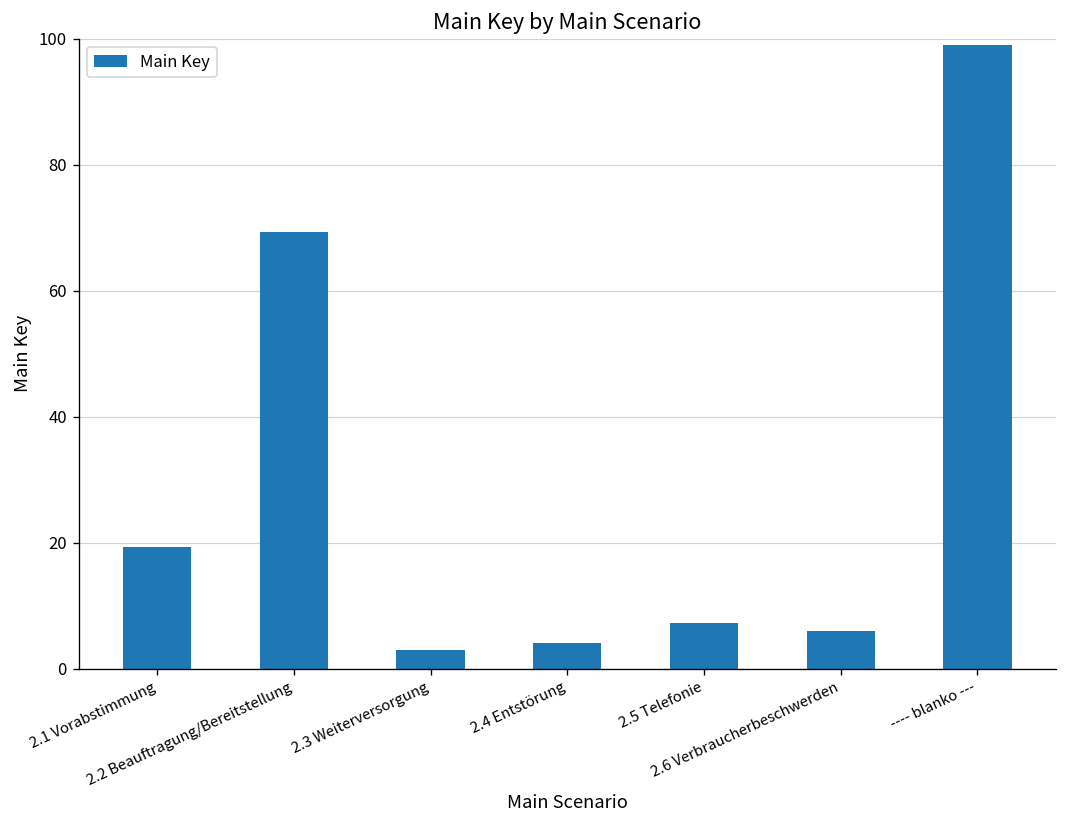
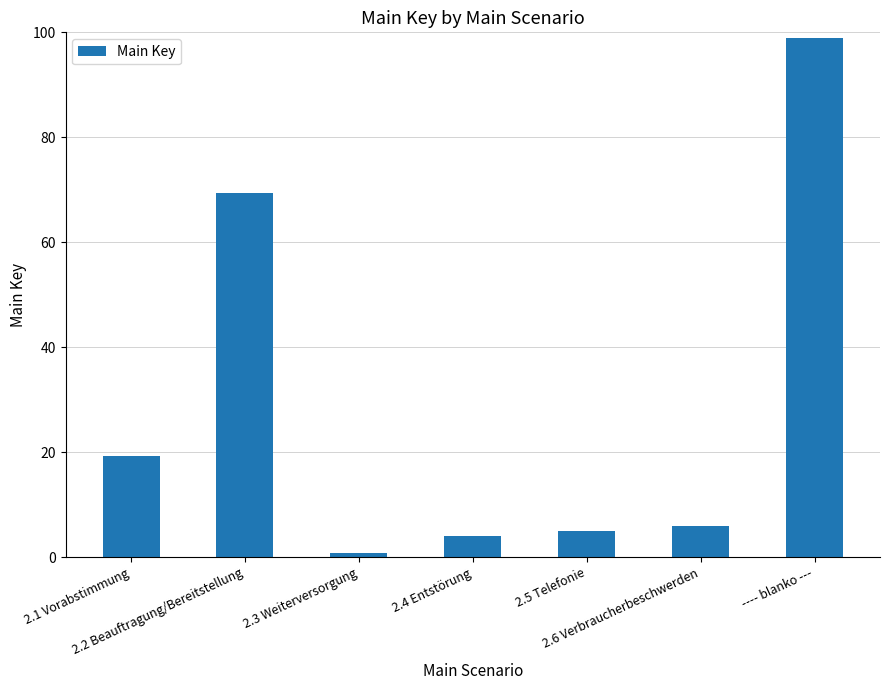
2.3 Weiterversorgung: 3 -> 1
2.5 Telefonie: 7 -> 5
